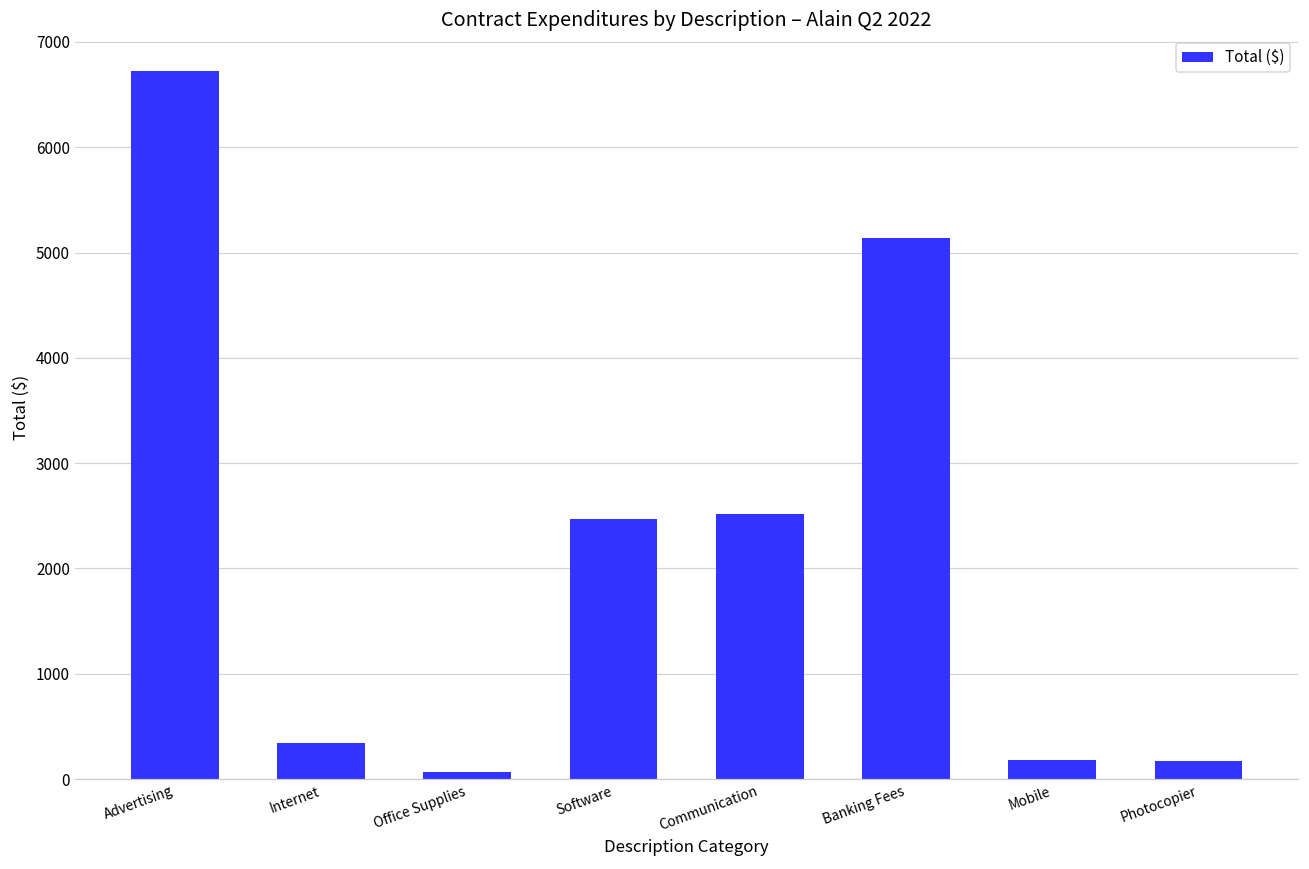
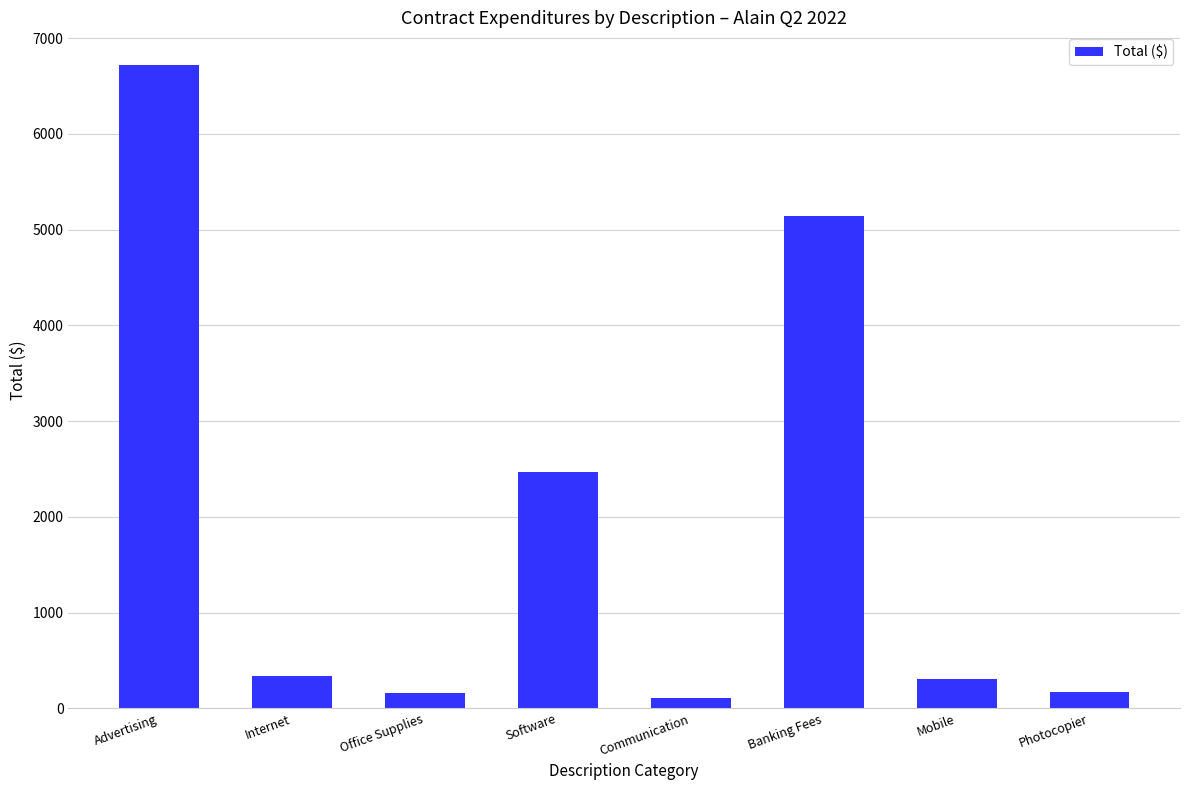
Office Supplies: 100 -> 200
Communication: 2500 -> 100
Mobile: 200 -> 300
